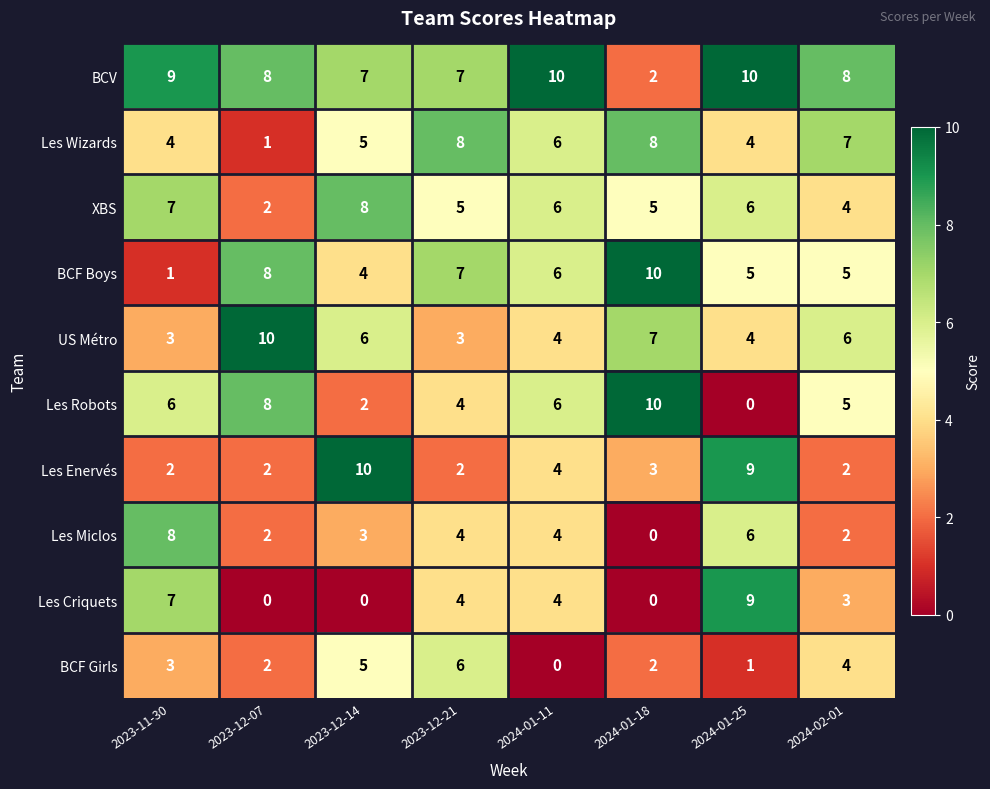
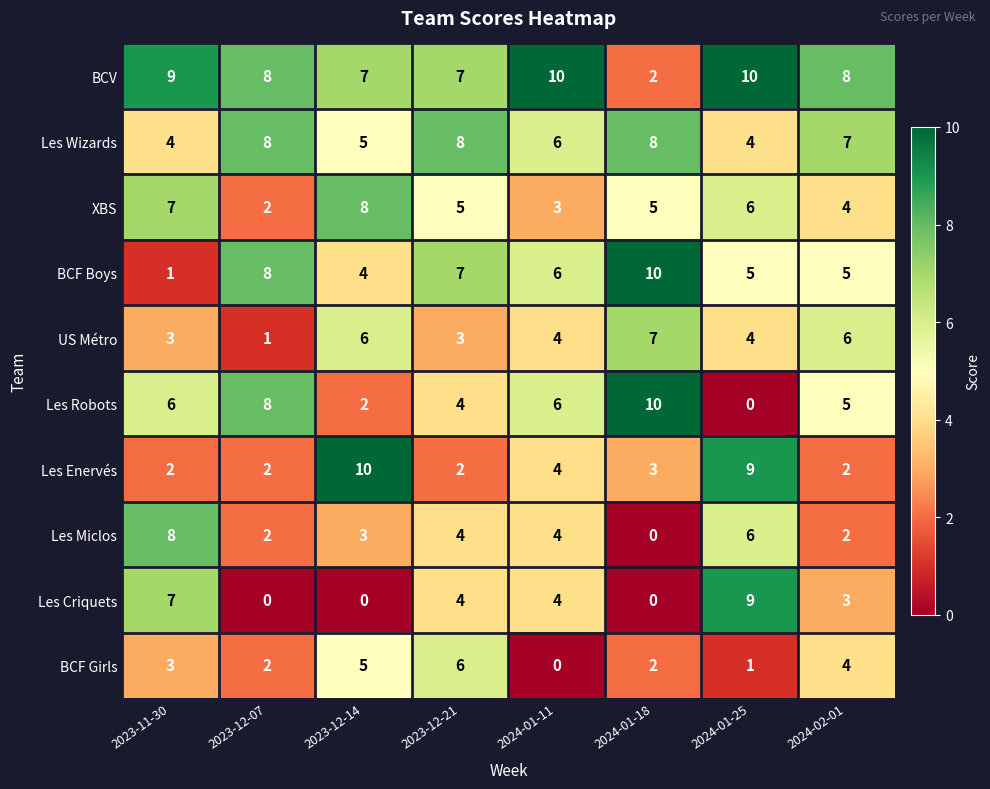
Les Wizards, 2023-12-07: 1 -> 8
XBS, 2024-01-11: 6 -> 3
US Métro, 2023-12-07: 10 -> 1
